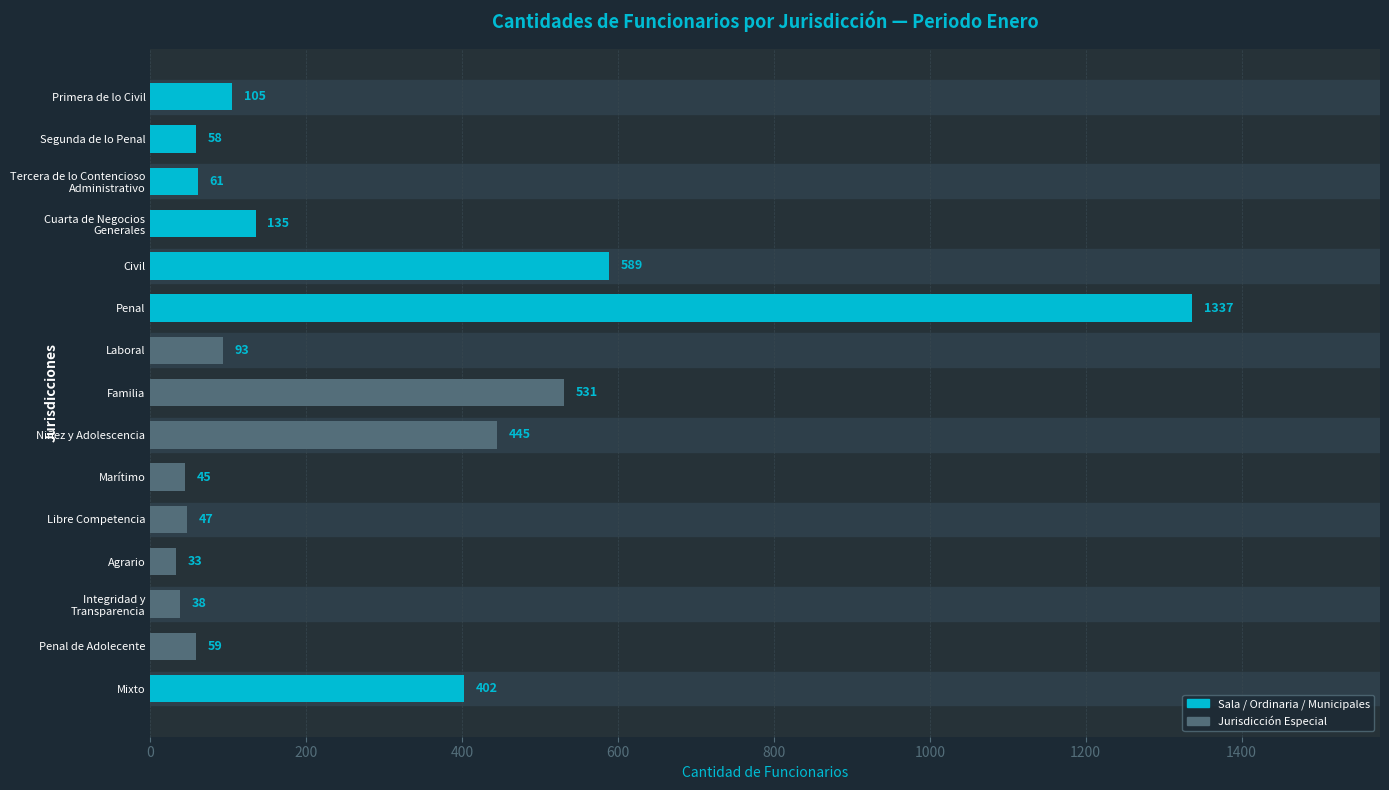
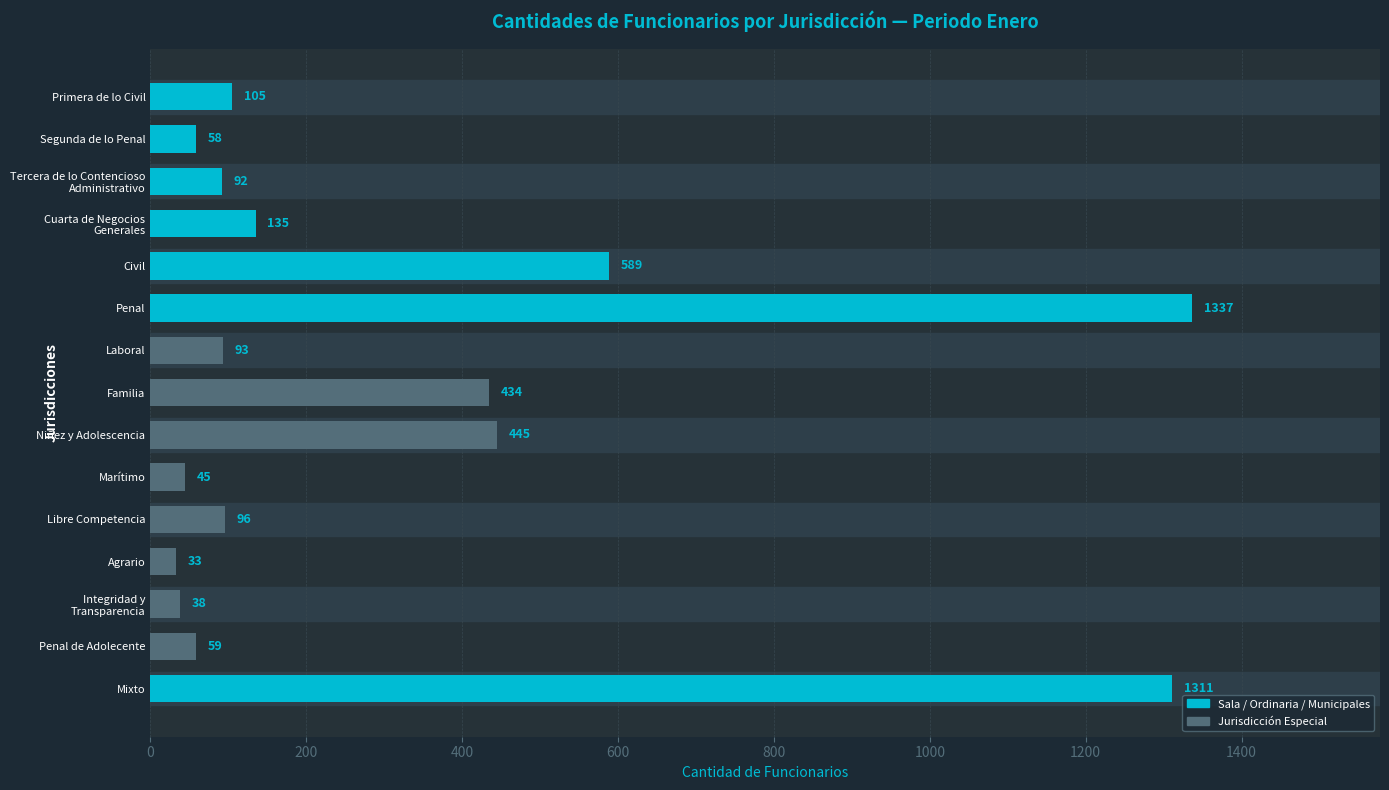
Tercera de lo Contencioso Administrativo: 61 -> 92
Familia: 531 -> 434
Libre Competencia: 47 -> 96
Mixto: 402 -> 1311
